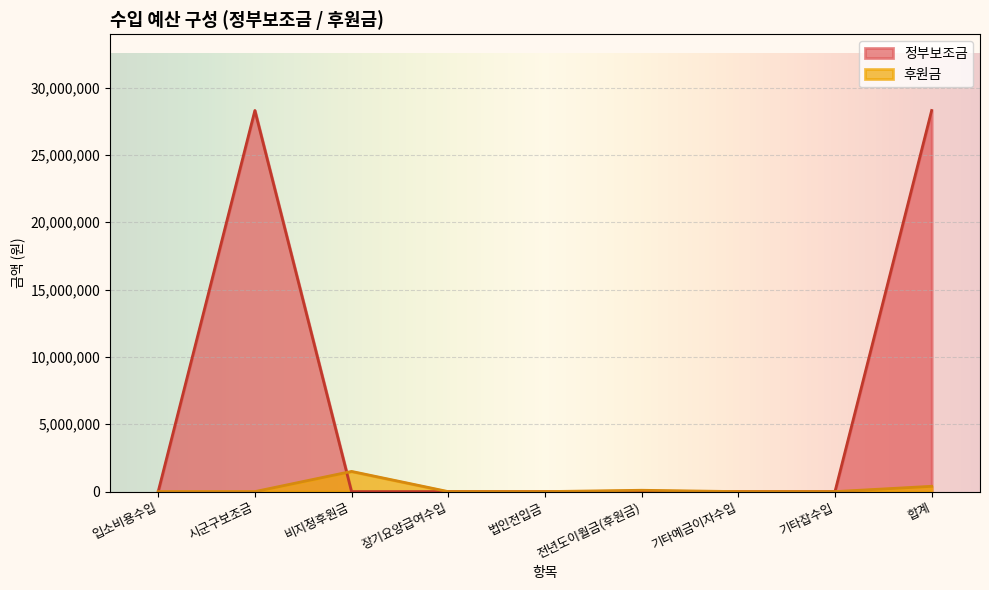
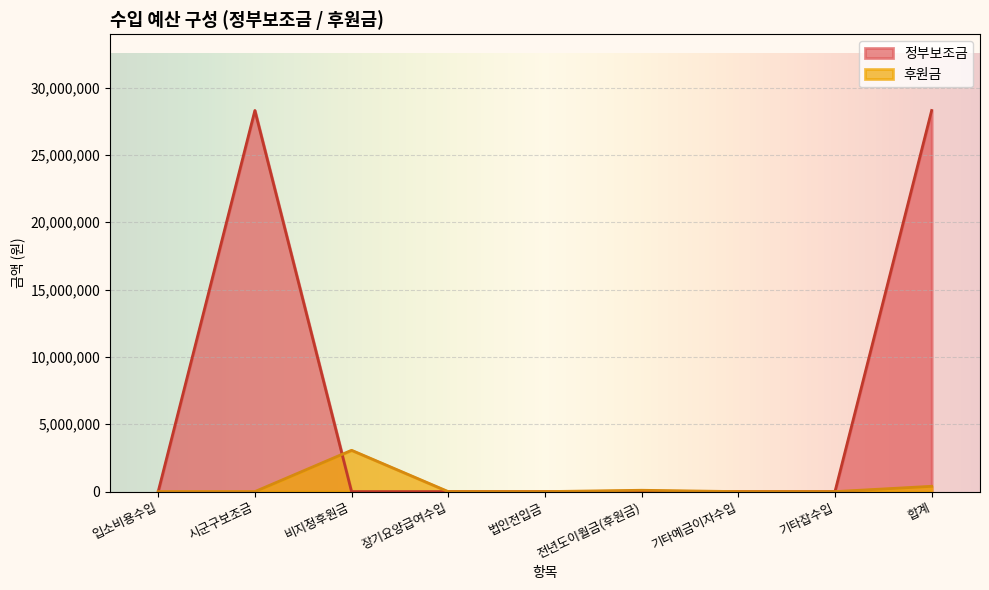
후원금, 비지정후원금: 1,500,000 -> 3,100,000
